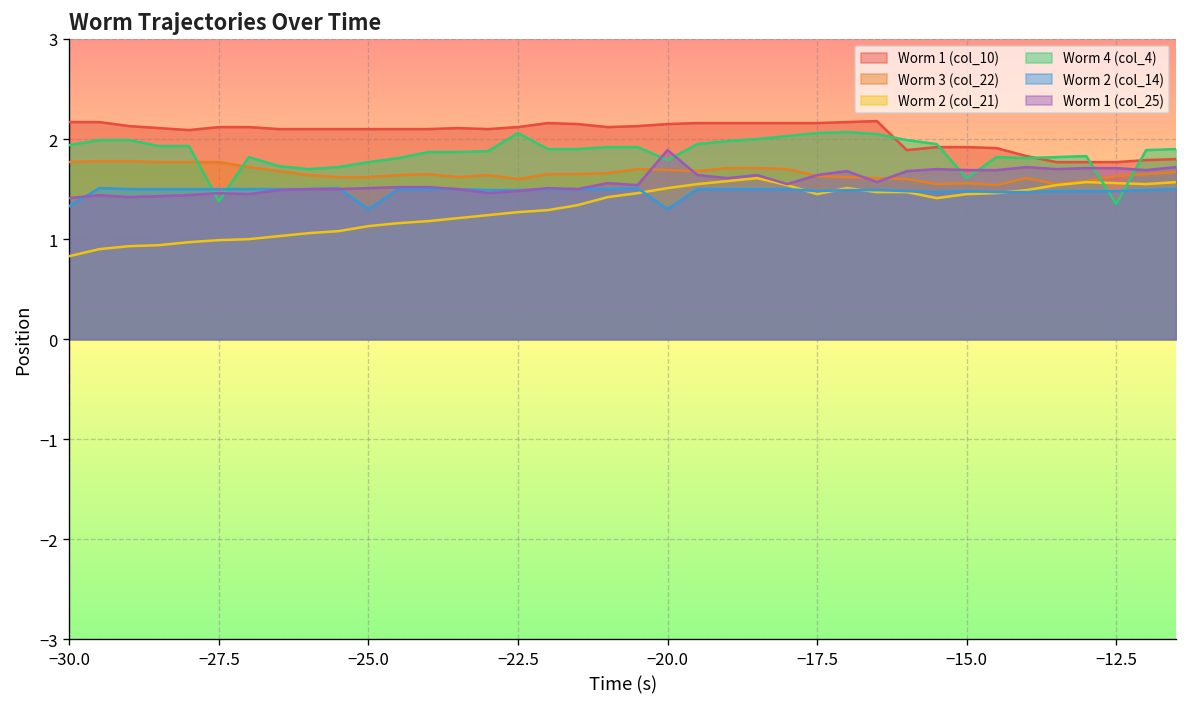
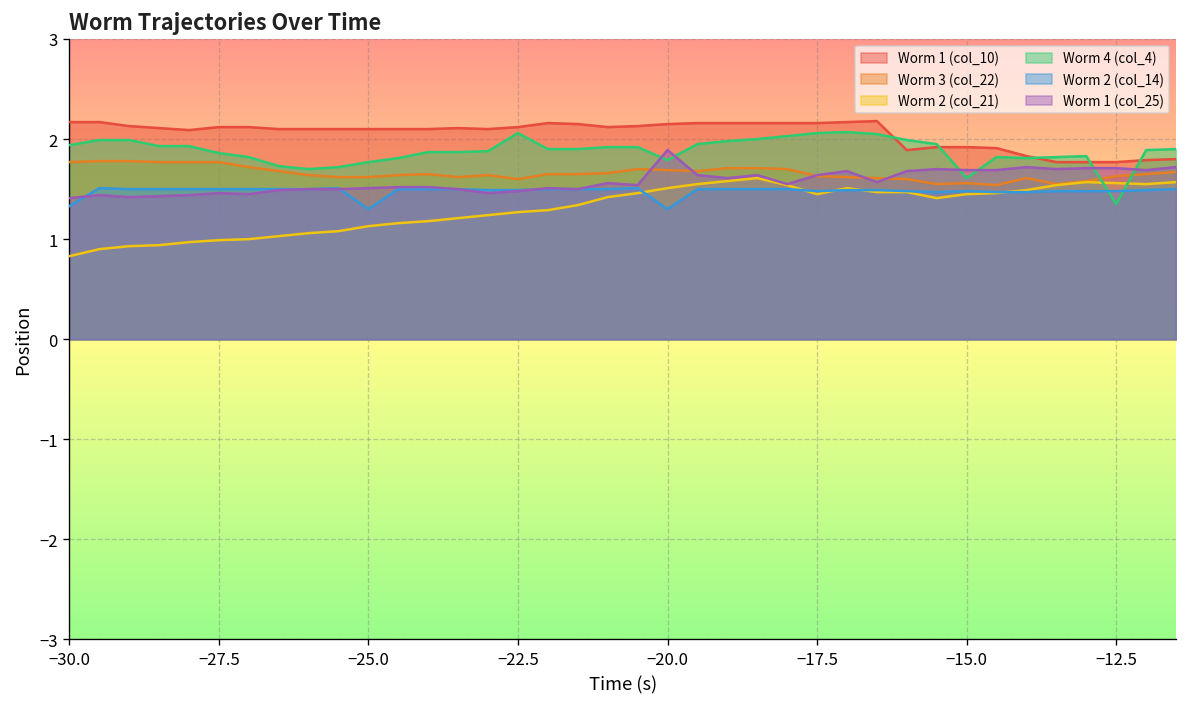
Worm 4 (col_4), −27.5: 1.4 -> 1.9
